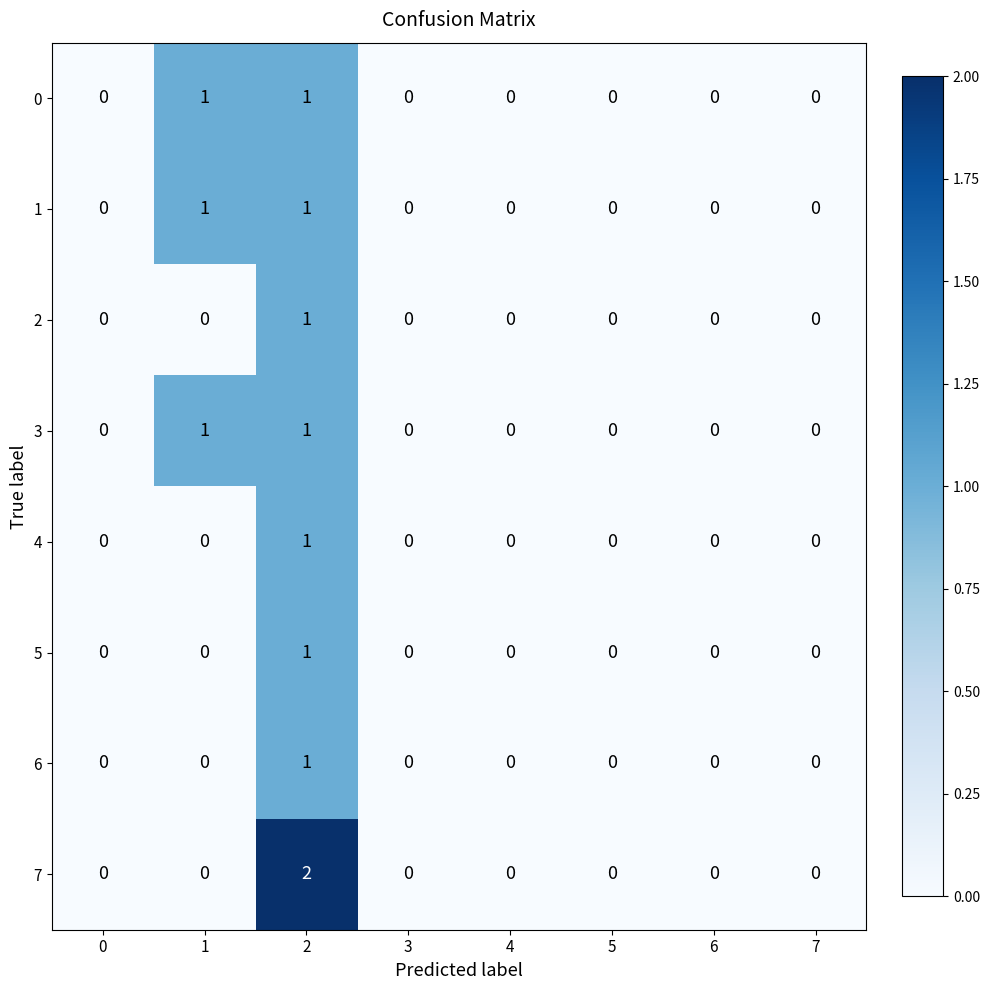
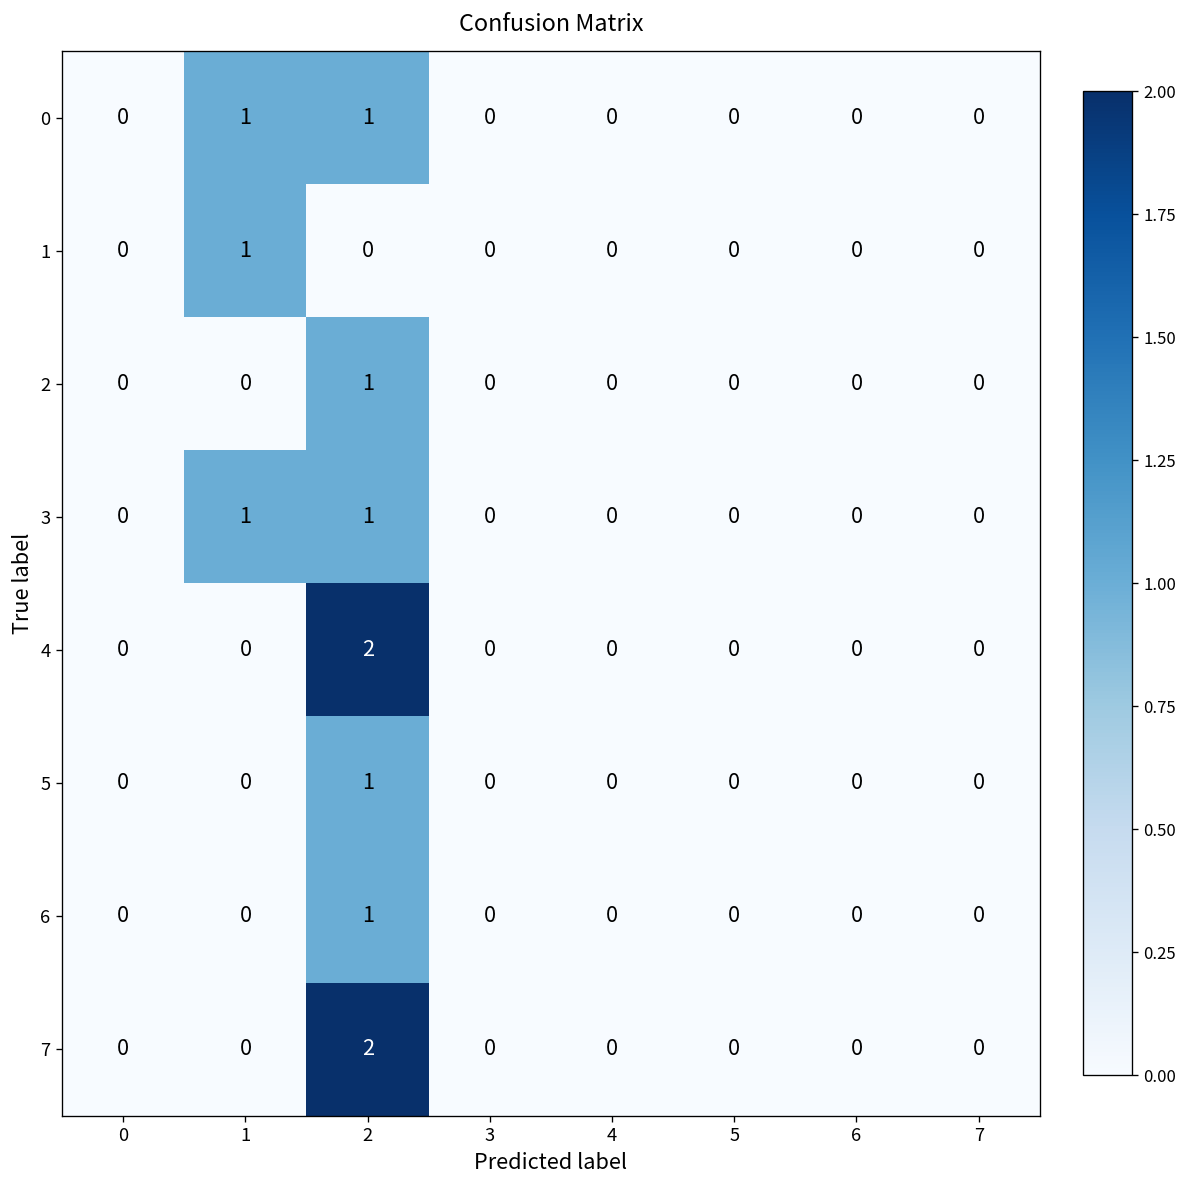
1, 2: 1 -> 0
4, 2: 1 -> 2
